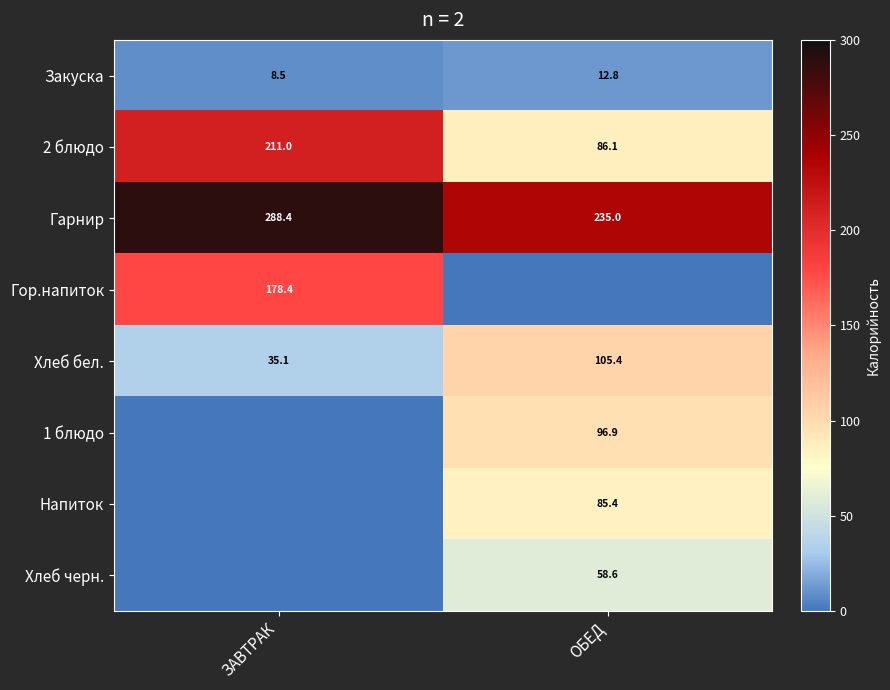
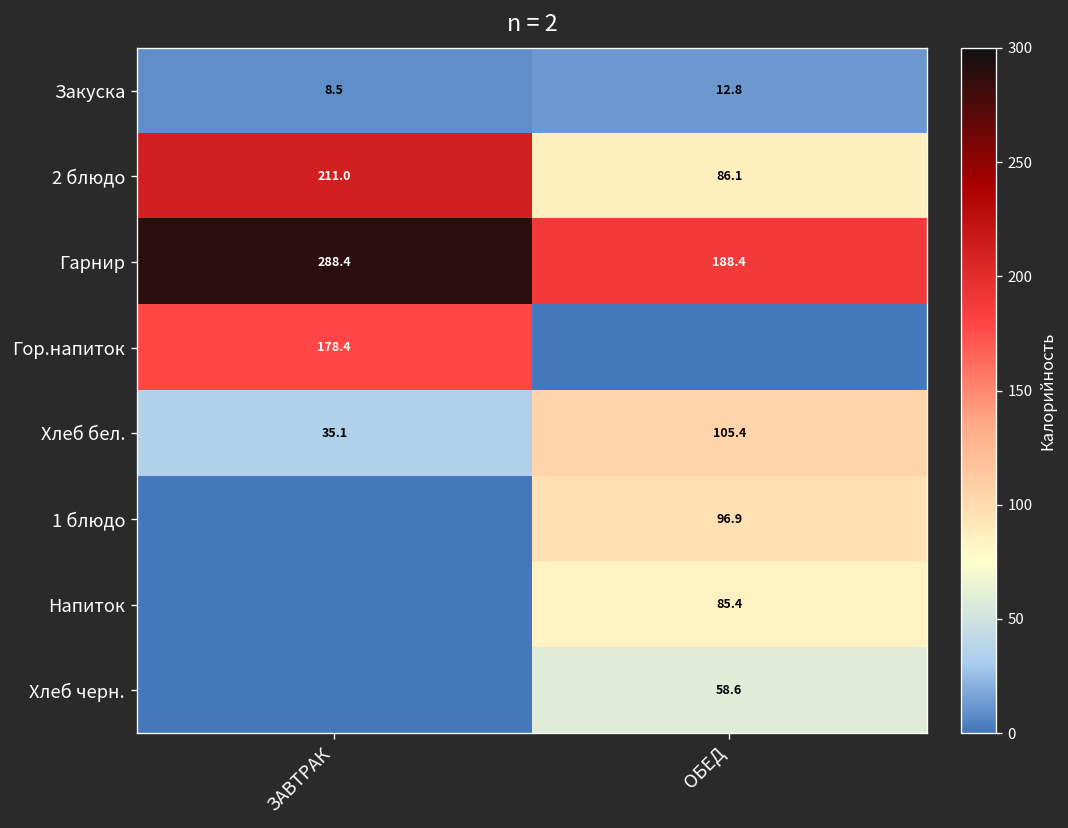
Гарнир, ОБЕД: 235.0 -> 188.4
